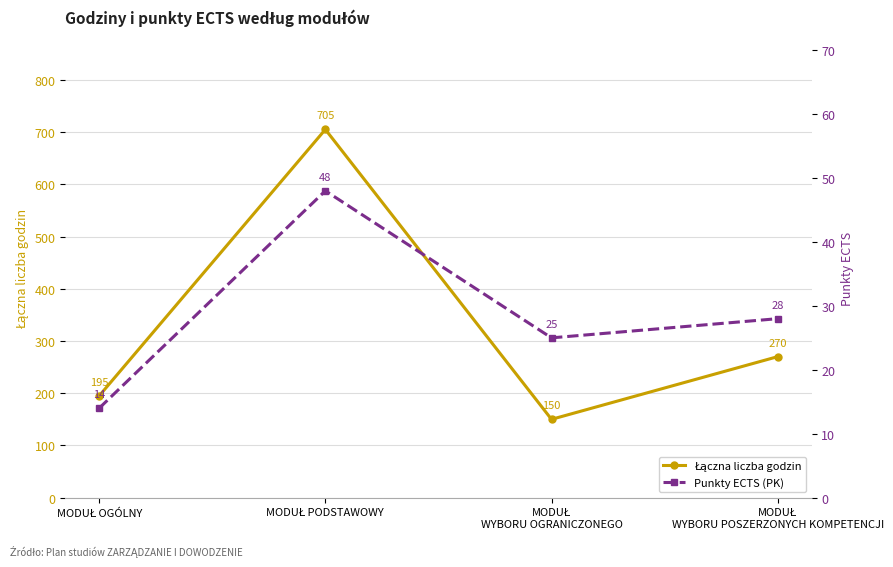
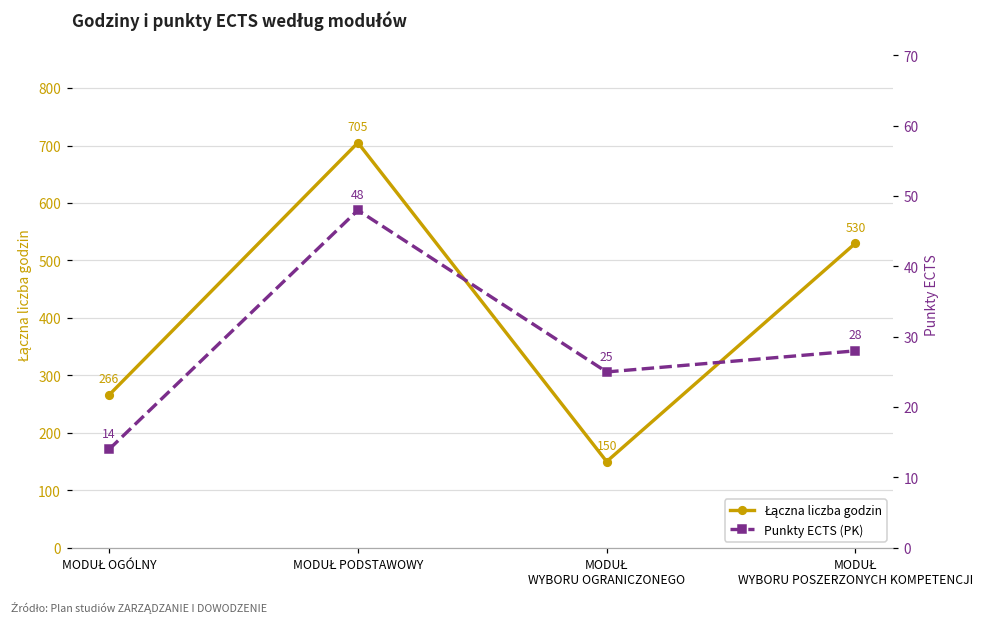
Łączna liczba godzin, MODUŁ OGÓLNY: 195 -> 266
Łączna liczba godzin, MODUŁ WYBORU POSZERZONYCH KOMPETENCJI: 270 -> 530
